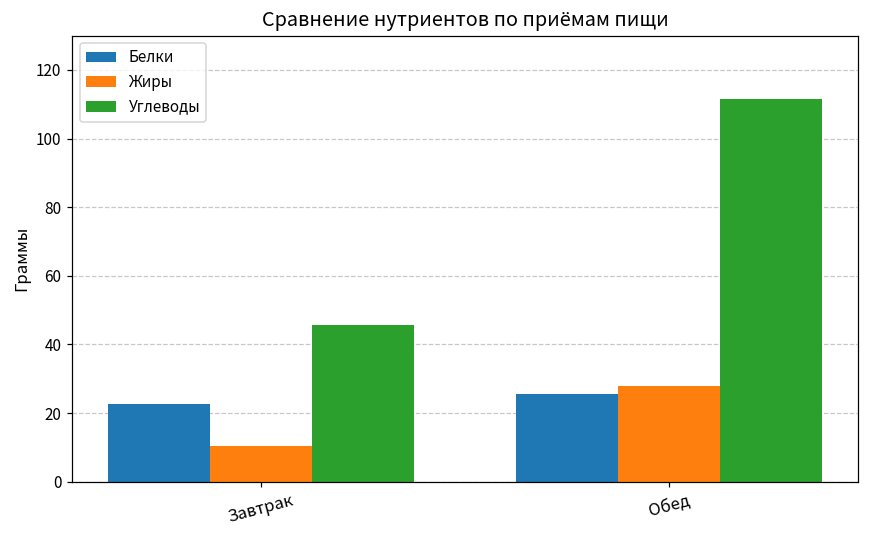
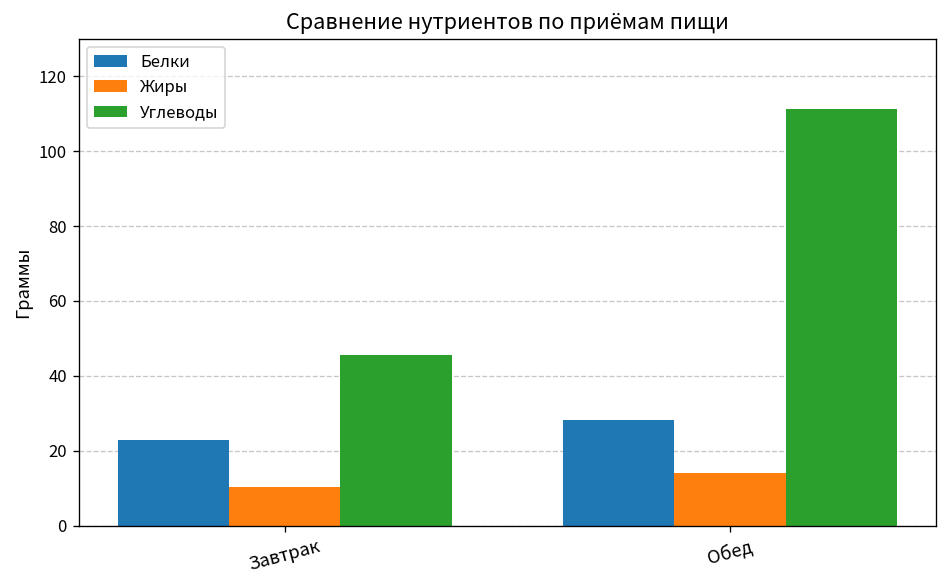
Белки, Обед: 26 -> 28
Жиры, Обед: 28 -> 14
